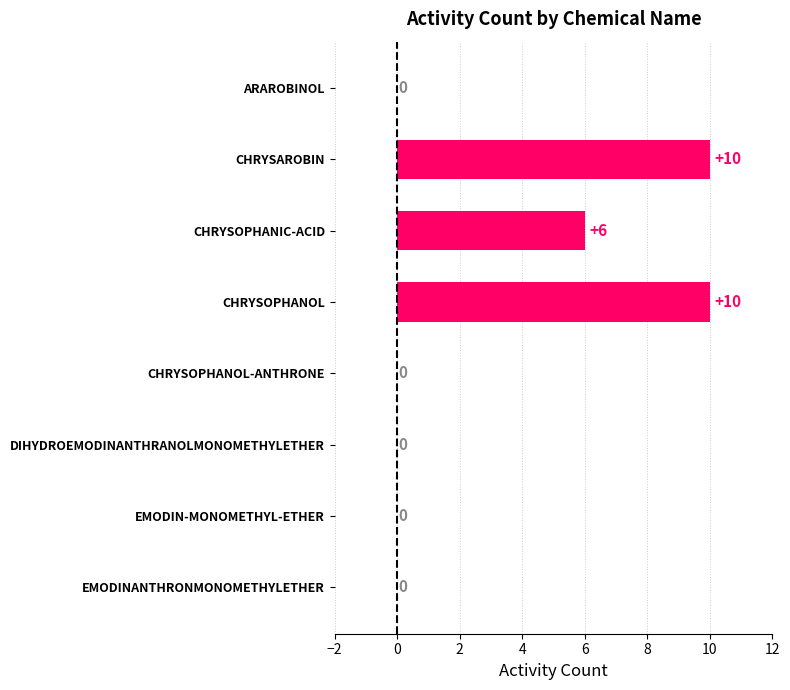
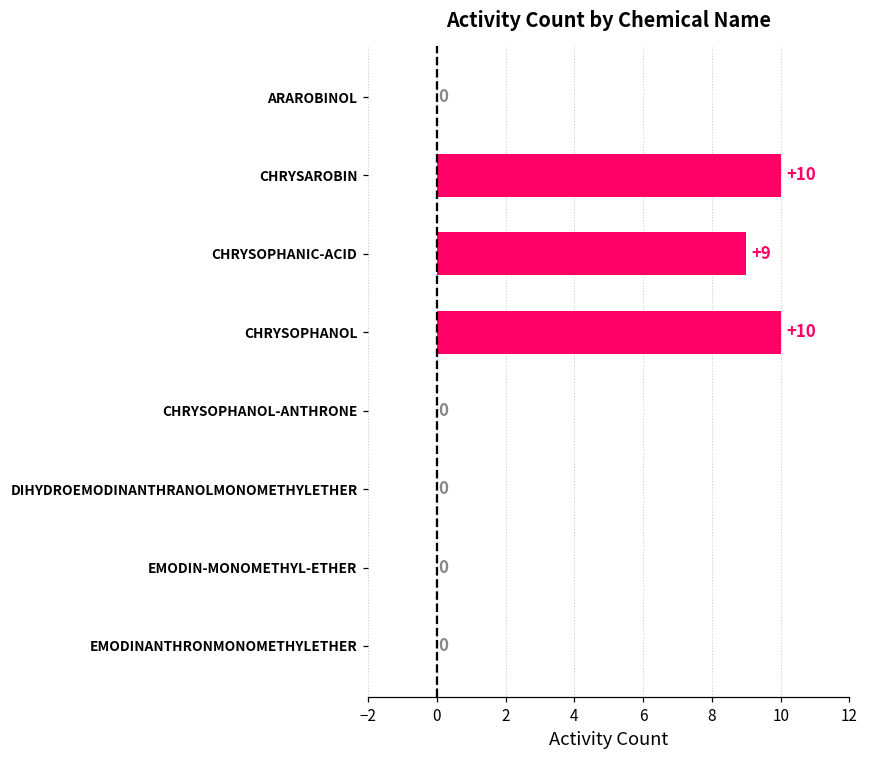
CHRYSOPHANIC-ACID: +6 -> +9
